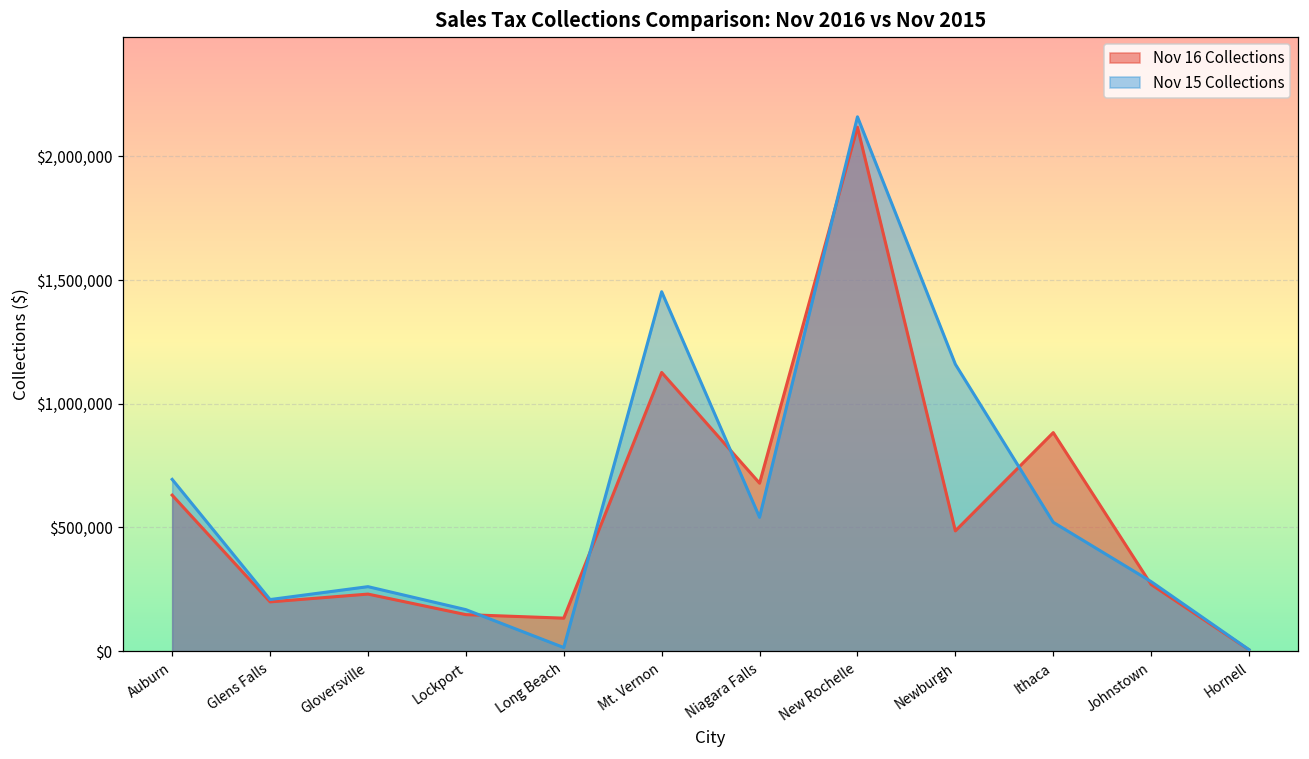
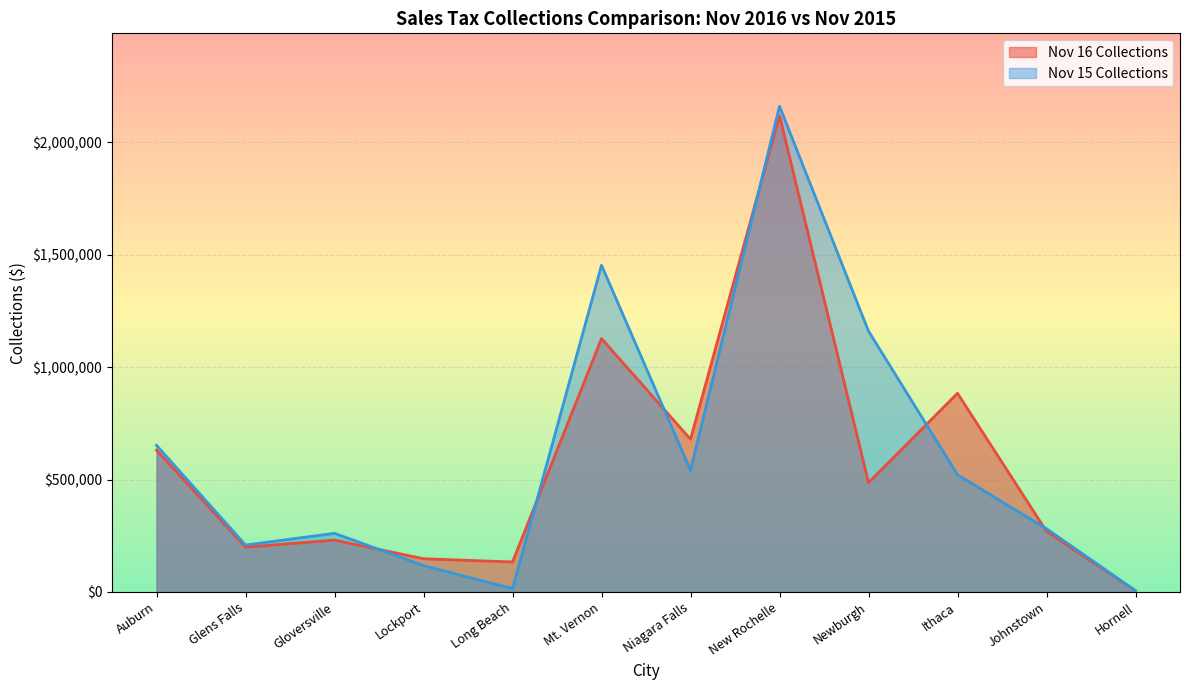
Nov 15 Collections, Auburn: $690,000 -> $650,000
Nov 15 Collections, Lockport: $170,000 -> $120,000
